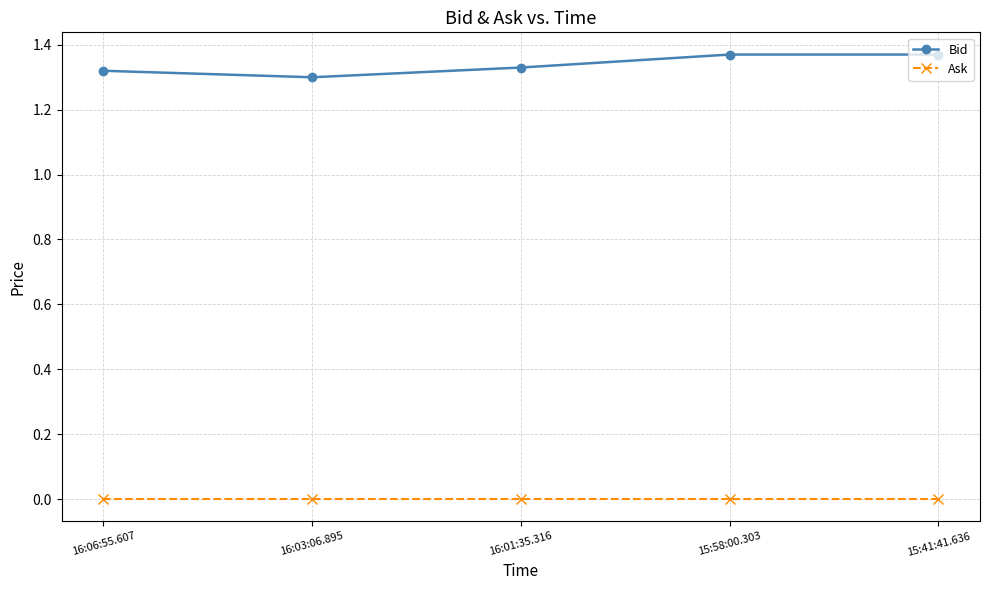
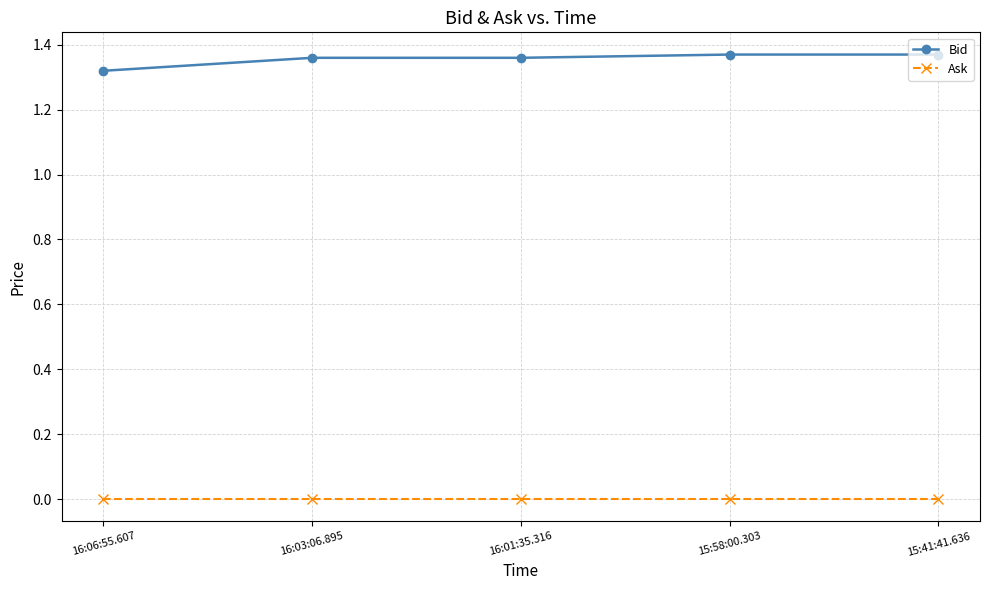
Bid, 16:03:06.895: 1.30 -> 1.36
Bid, 16:01:35.316: 1.33 -> 1.36
